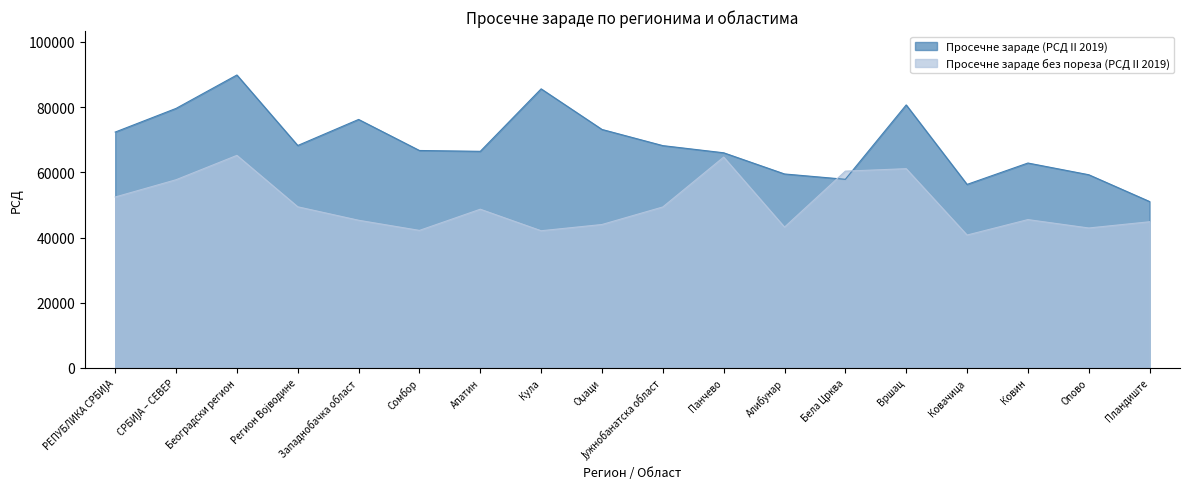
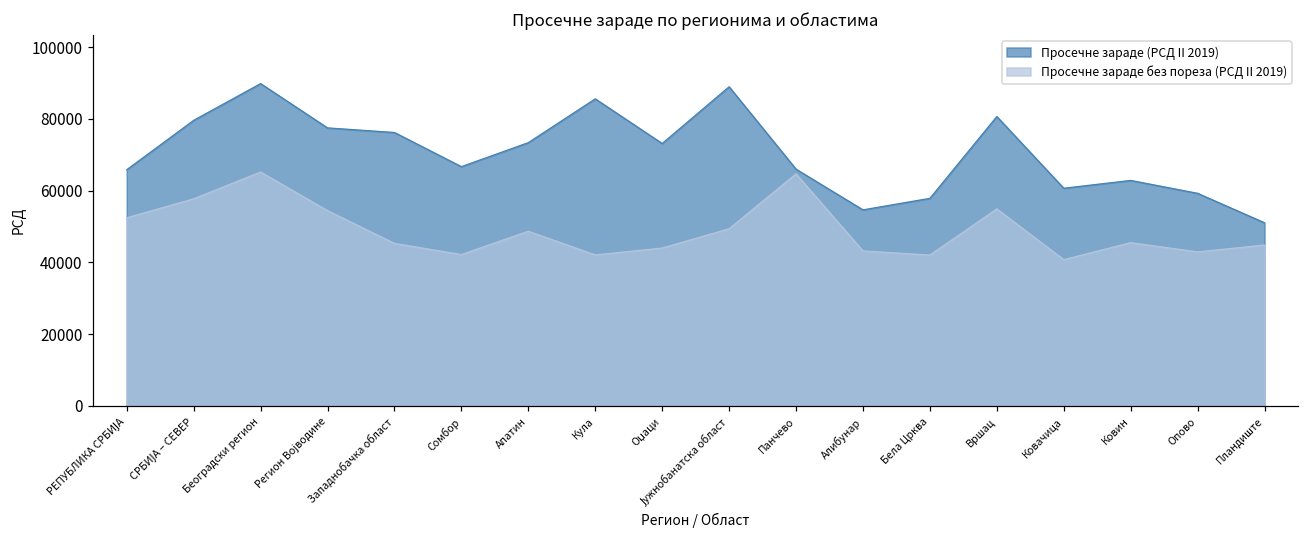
Просечне зараде (РСД II 2019), РЕПУБЛИКА СРБИЈА: 72000 -> 66000
Просечне зараде (РСД II 2019), Регион Војводине: 68000 -> 78000
Просечне зараде без пореза (РСД II 2019), Регион Војводине: 49000 -> 54000
Просечне зараде (РСД II 2019), Апатин: 66000 -> 73000
Просечне зараде (РСД II 2019), Јужнобанатска област: 68000 -> 89000
Просечне зараде (РСД II 2019), Алибунар: 59000 -> 55000
Просечне зараде без пореза (РСД II 2019), Бела Црква: 60000 -> 42000
Просечне зараде без пореза (РСД II 2019), Вршац: 61000 -> 55000
Просечне зараде (РСД II 2019), Ковачица: 56000 -> 61000
